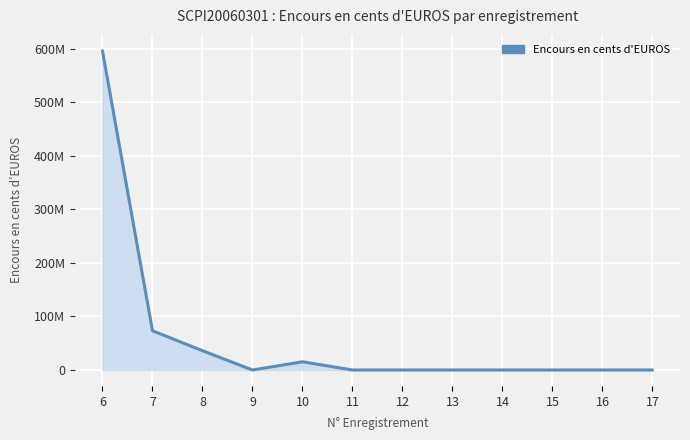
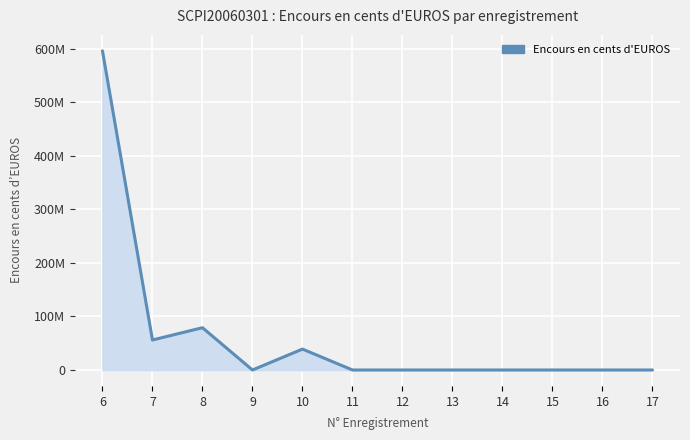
7: 70000000 -> 60000000
8: 40000000 -> 80000000
10: 20000000 -> 40000000
